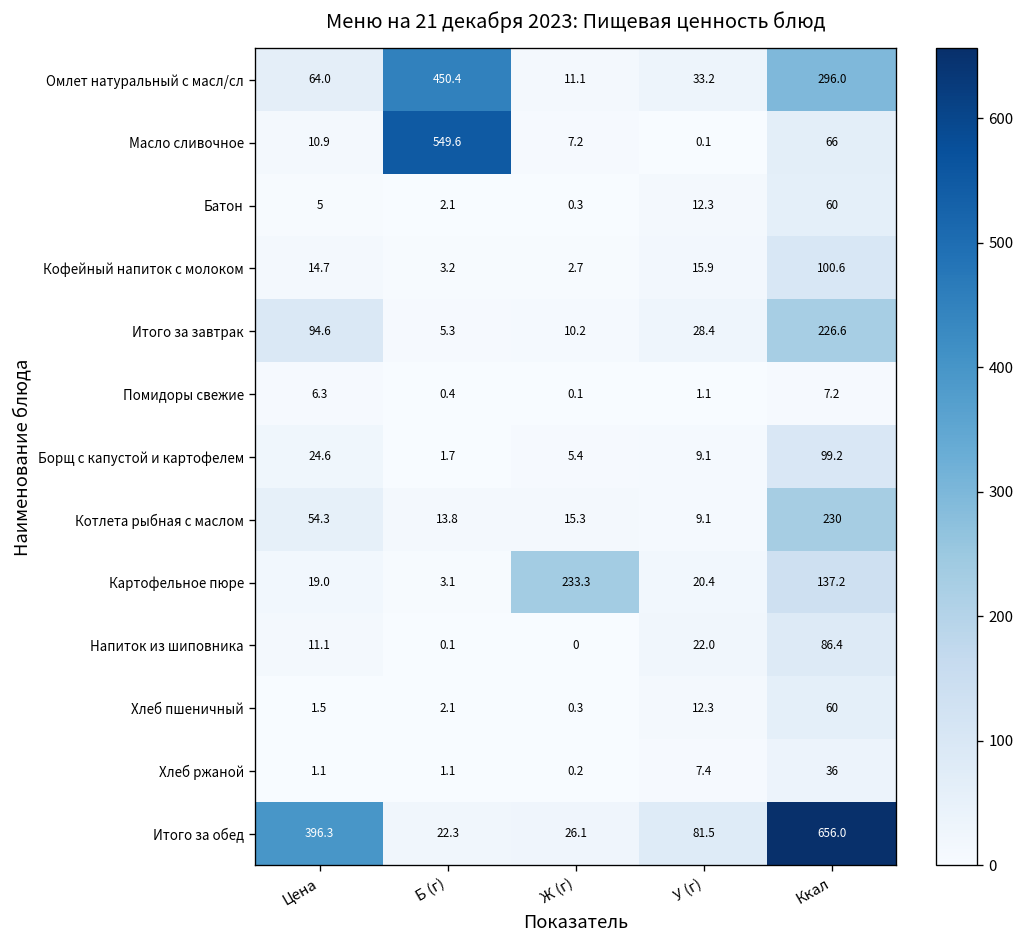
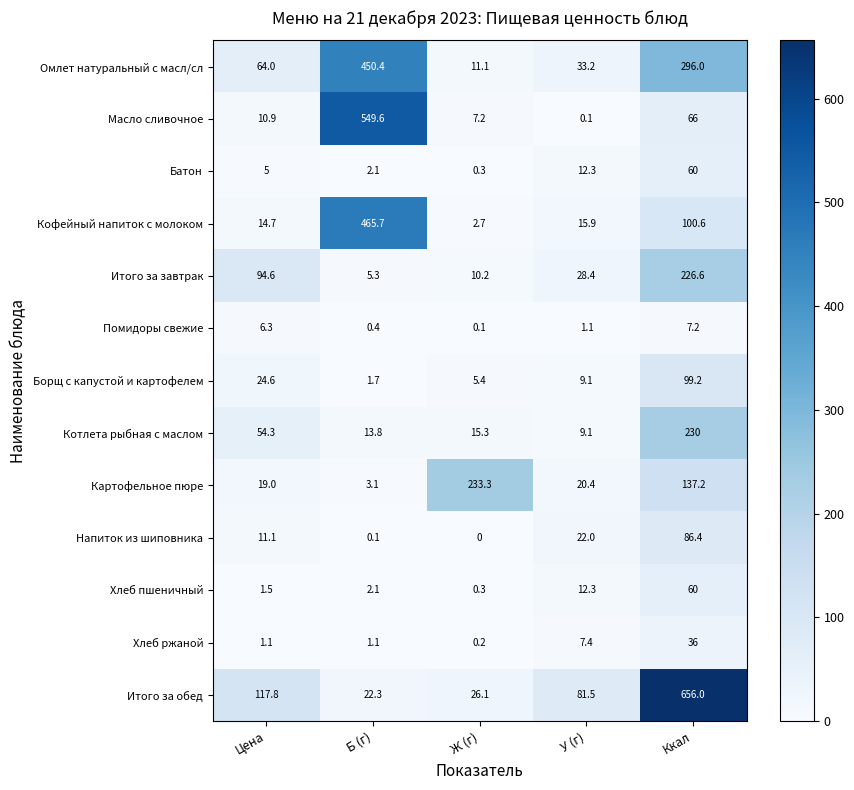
Кофейный напиток с молоком, Б (г): 3.2 -> 465.7
Итого за обед, Цена: 396.3 -> 117.8
